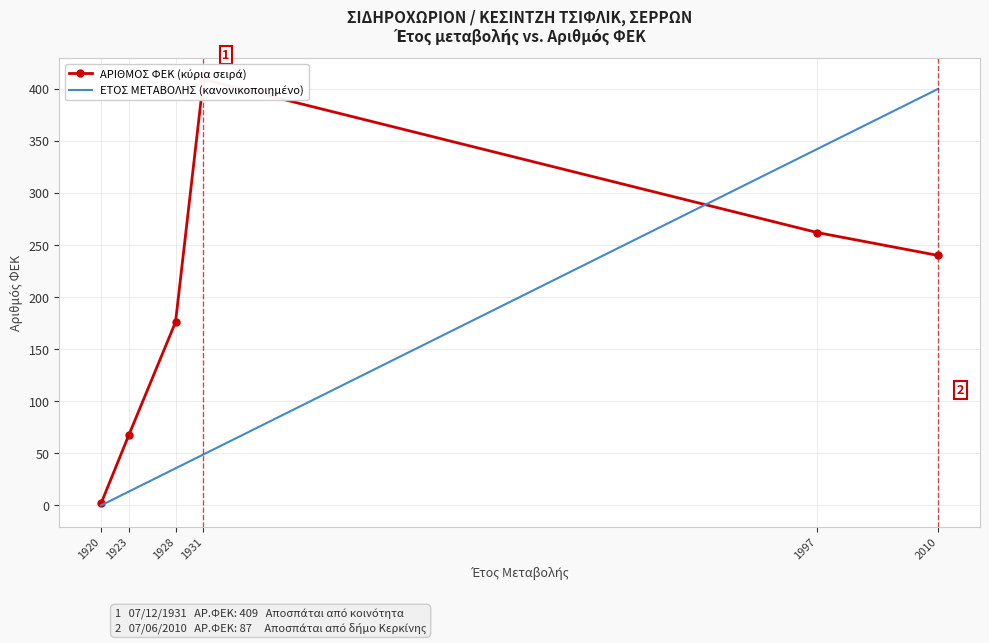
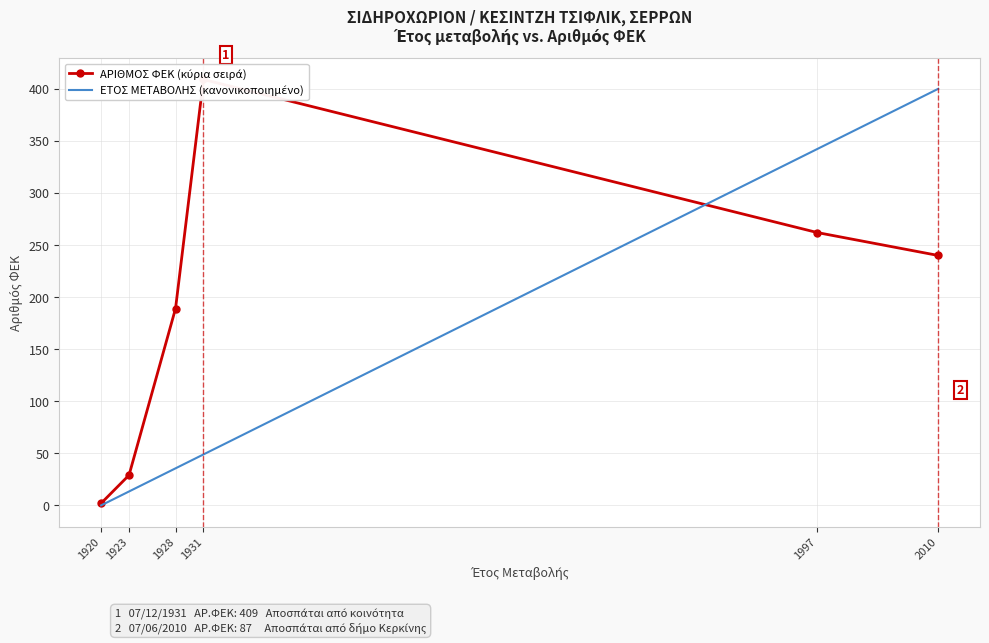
ΑΡΙΘΜΟΣ ΦΕΚ (κύρια σειρά), 1923: 68 -> 29
ΑΡΙΘΜΟΣ ΦΕΚ (κύρια σειρά), 1928: 176 -> 189
